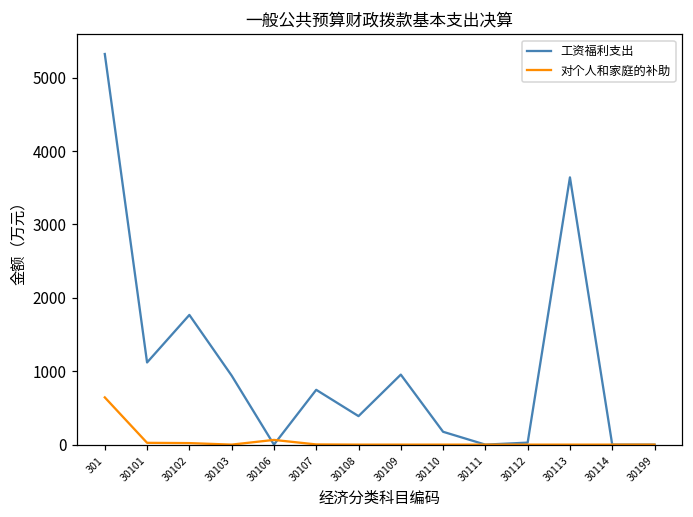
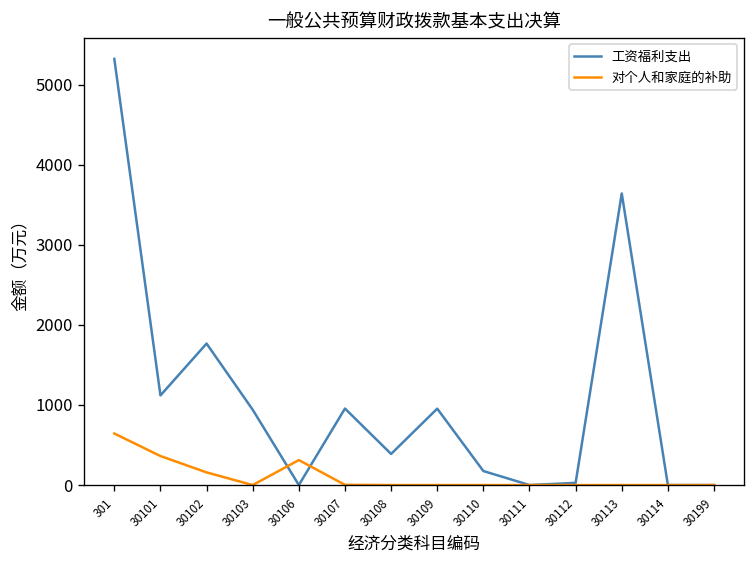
对个人和家庭的补助, 30101: 0 -> 400
对个人和家庭的补助, 30102: 0 -> 200
对个人和家庭的补助, 30106: 100 -> 300
工资福利支出, 30107: 700 -> 1000
